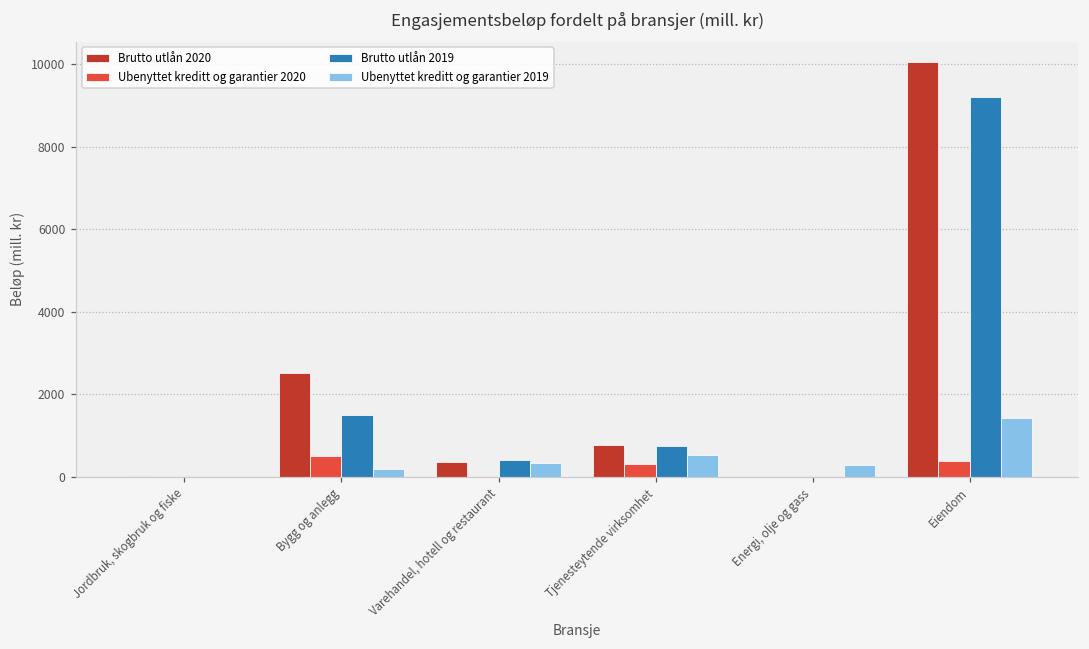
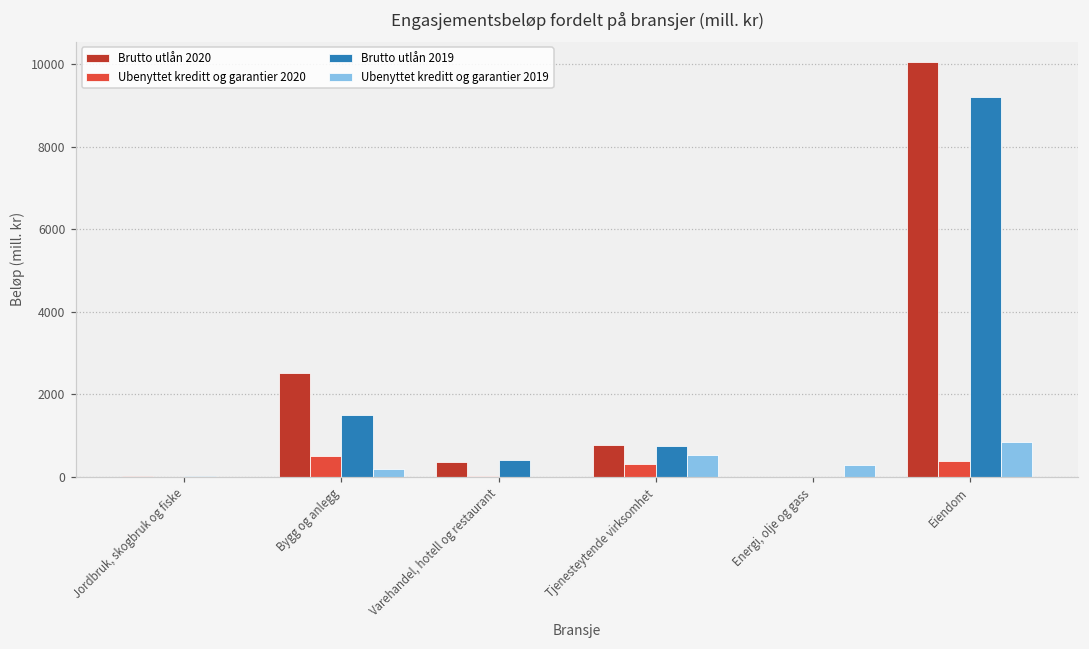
Ubenyttet kreditt og garantier 2019, Varehandel, hotell og restaurant: 300 -> 0
Ubenyttet kreditt og garantier 2019, Eiendom: 1400 -> 800
